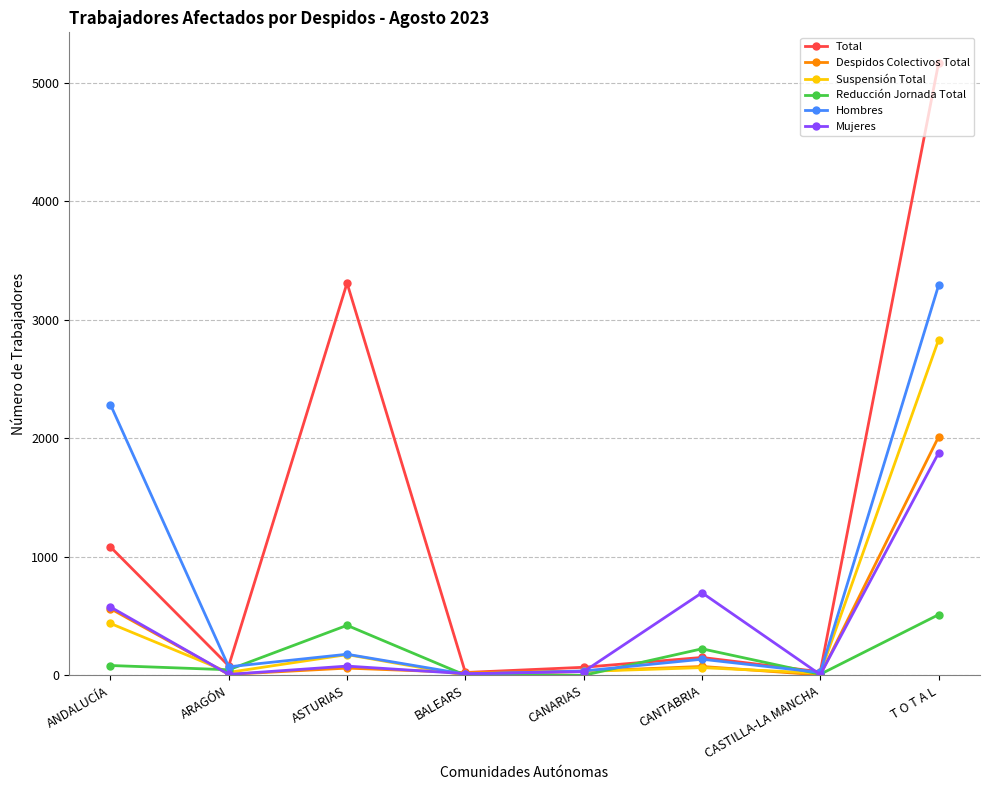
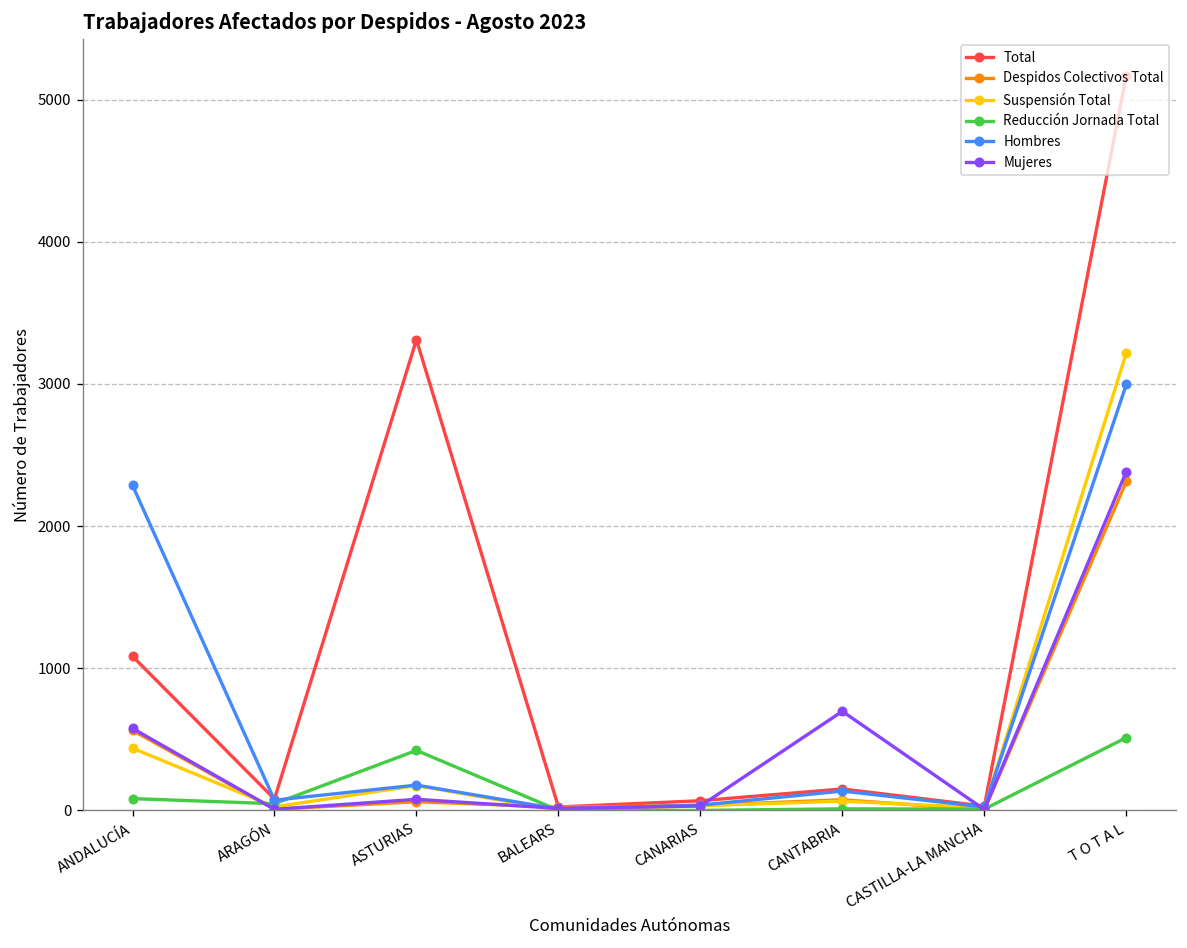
Reducción Jornada Total, CANTABRIA: 220 -> 10
Despidos Colectivos Total, T O T A L: 2010 -> 2310
Suspensión Total, T O T A L: 2830 -> 3220
Hombres, T O T A L: 3290 -> 3000
Mujeres, T O T A L: 1880 -> 2380
